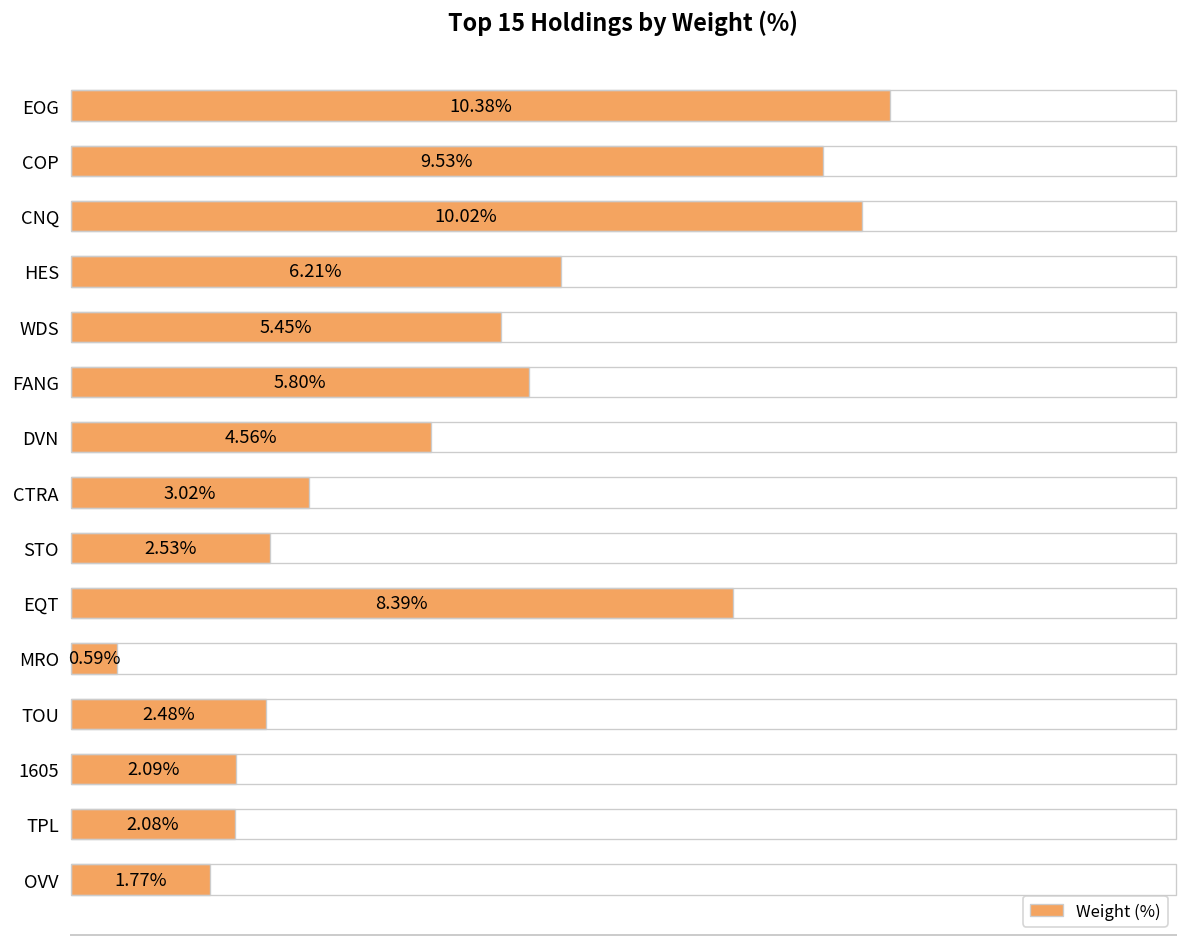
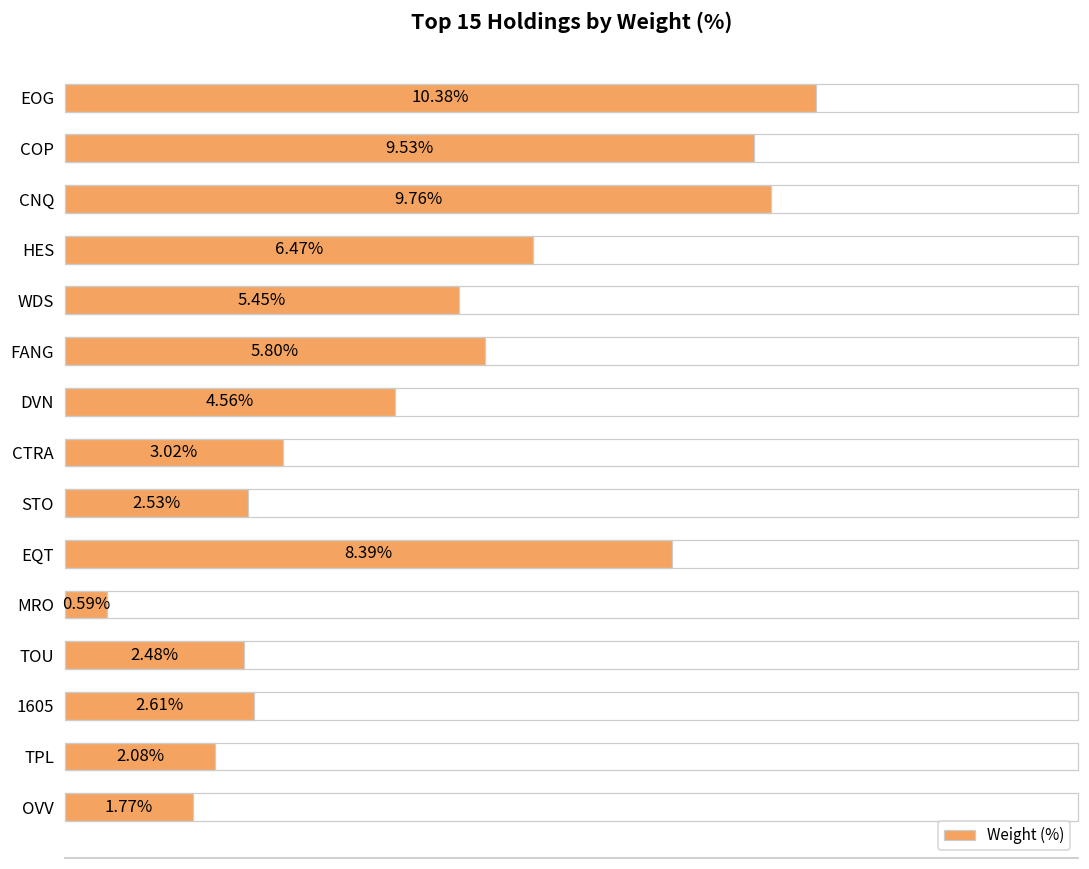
CNQ: 10.02% -> 9.76%
HES: 6.21% -> 6.47%
1605: 2.09% -> 2.61%
